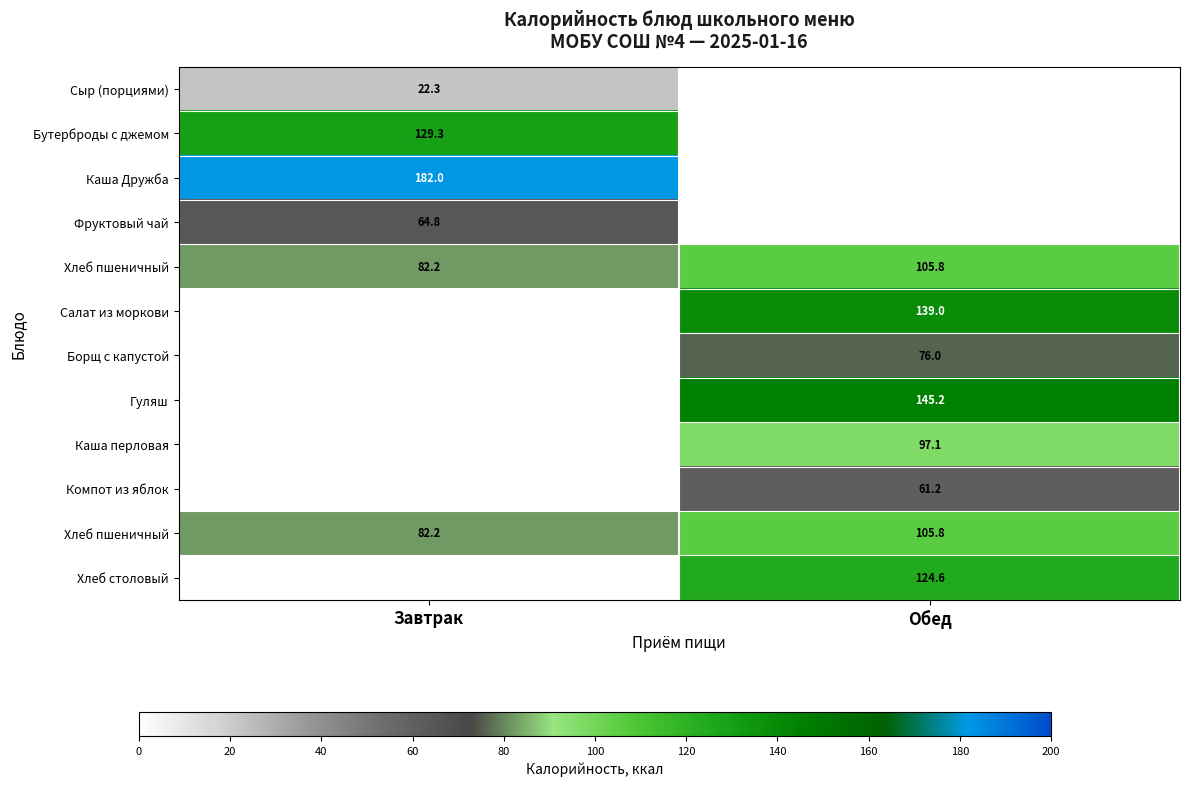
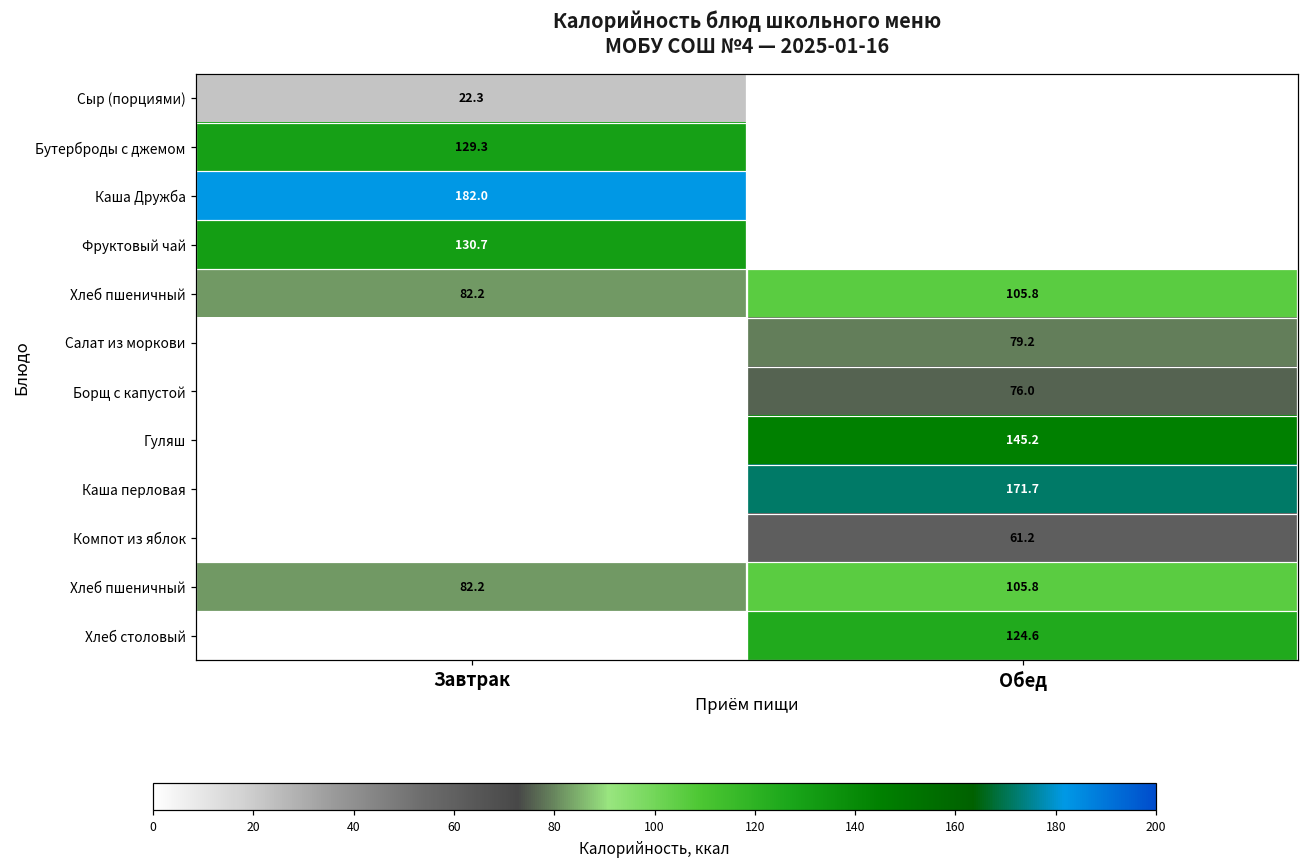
Фруктовый чай, Завтрак: 64.8 -> 130.7
Салат из моркови, Обед: 139.0 -> 79.2
Каша перловая, Обед: 97.1 -> 171.7
